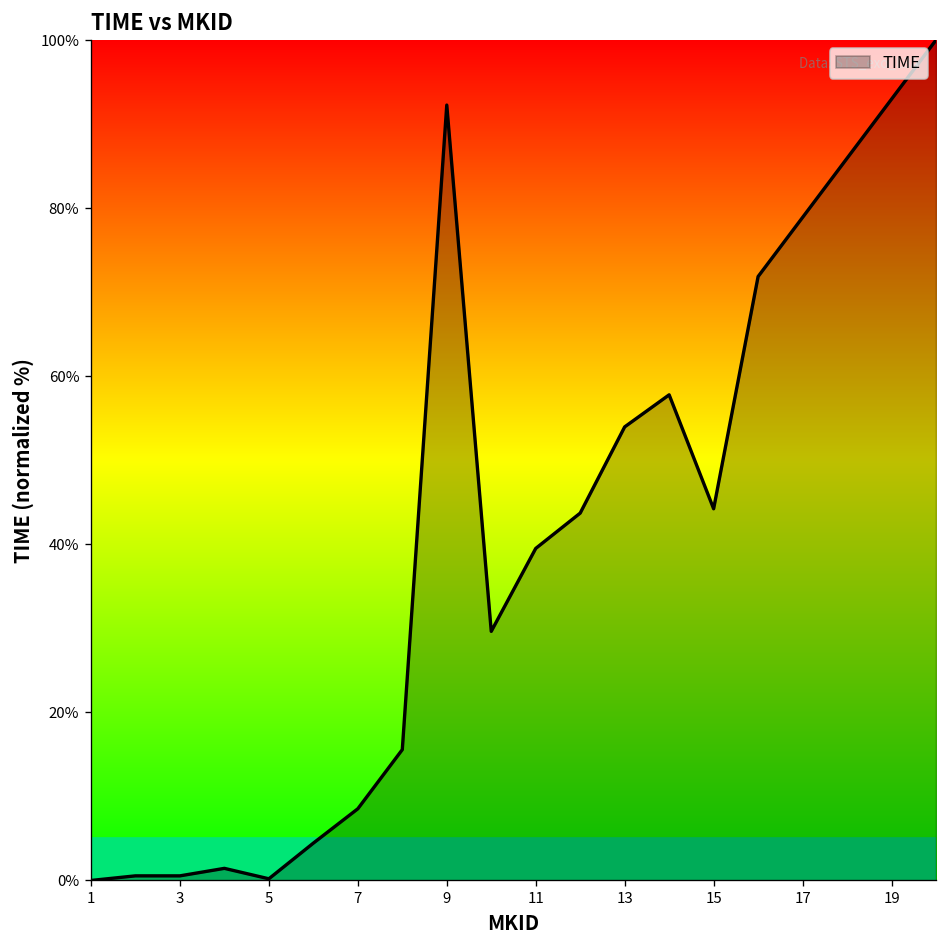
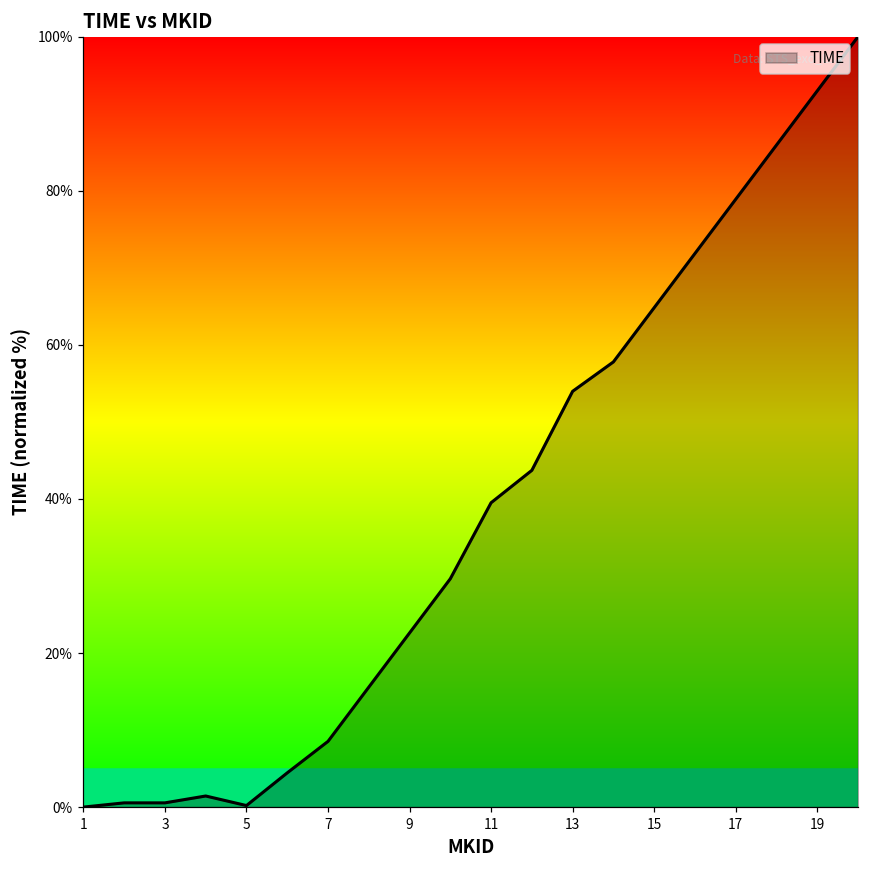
9: 92% -> 23%
15: 44% -> 65%
